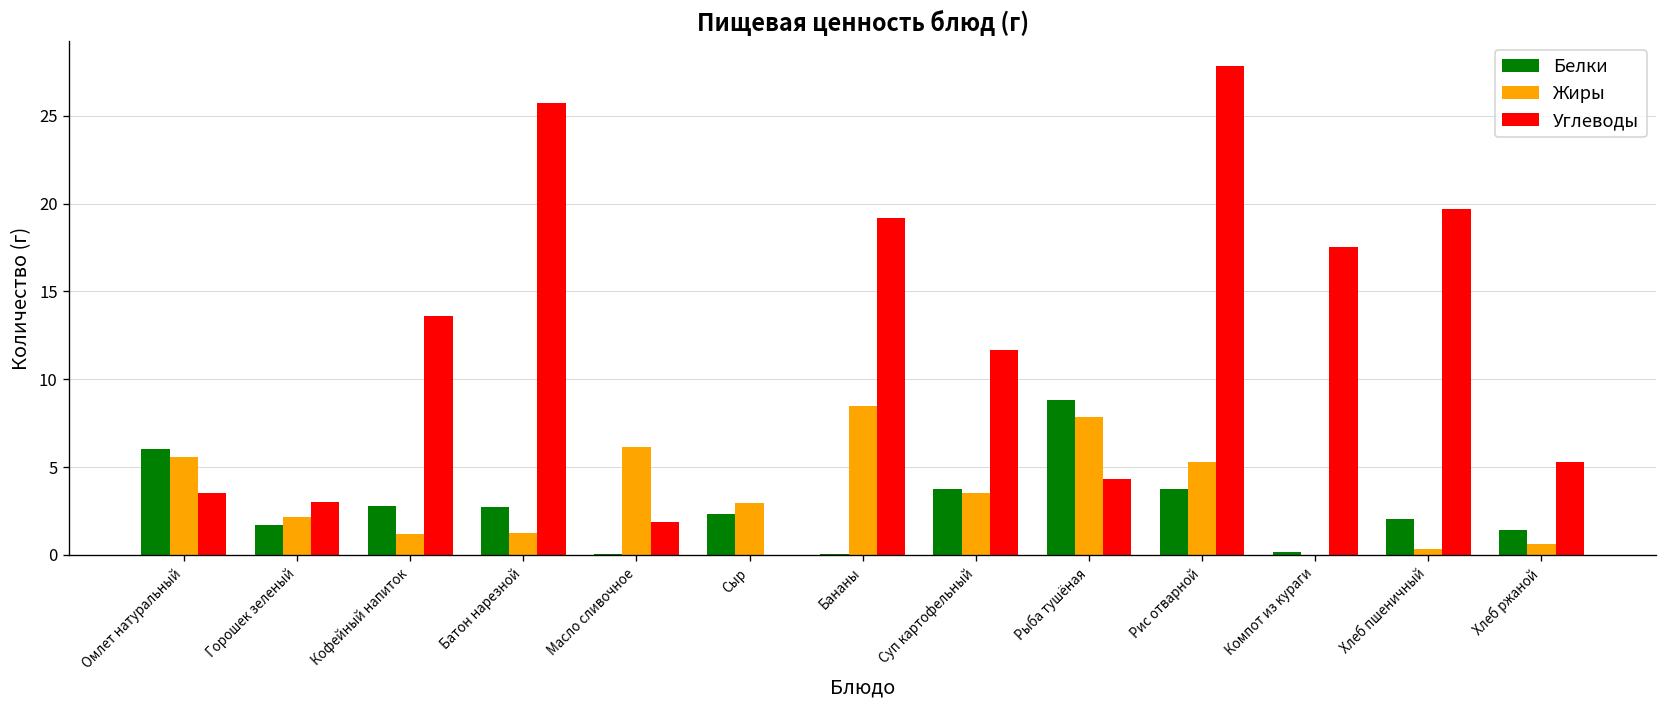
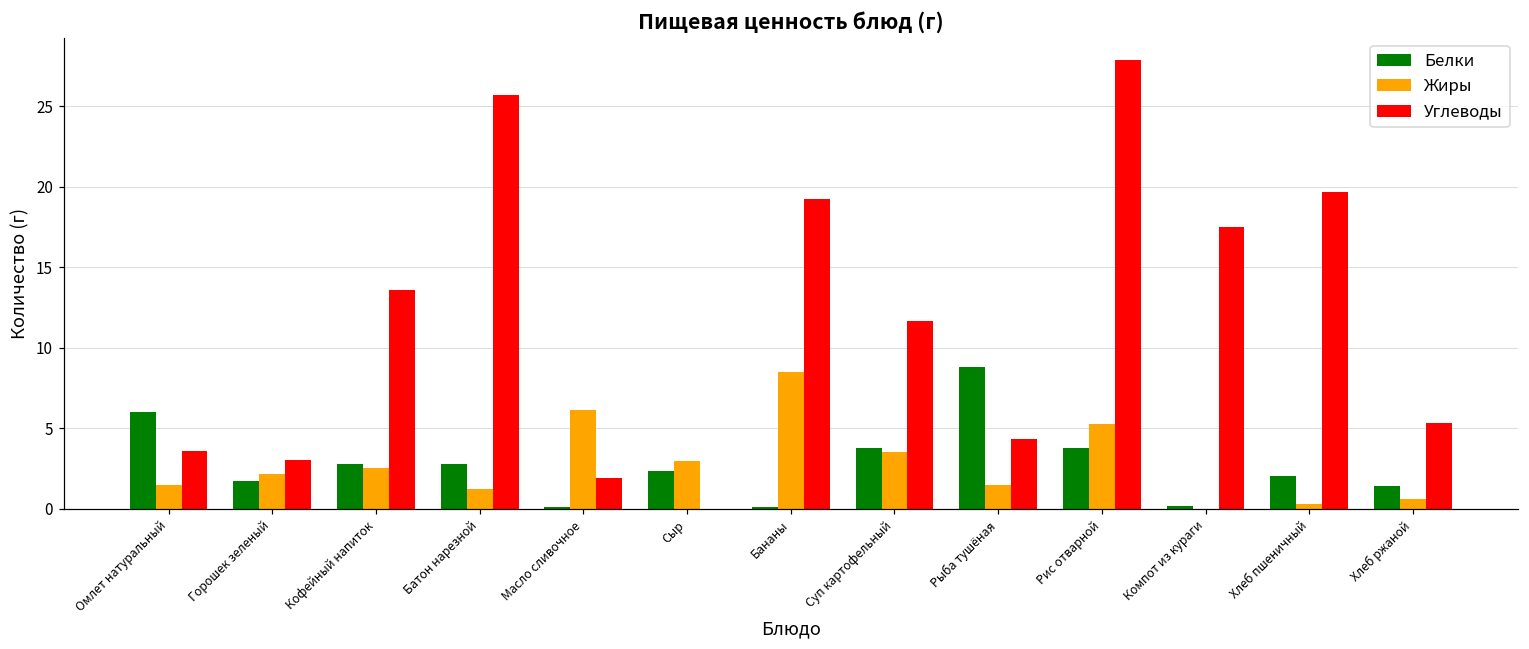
Жиры, Омлет натуральный: 5.6 -> 1.4
Жиры, Кофейный напиток: 1.2 -> 2.5
Жиры, Рыба тушёная: 7.8 -> 1.5
